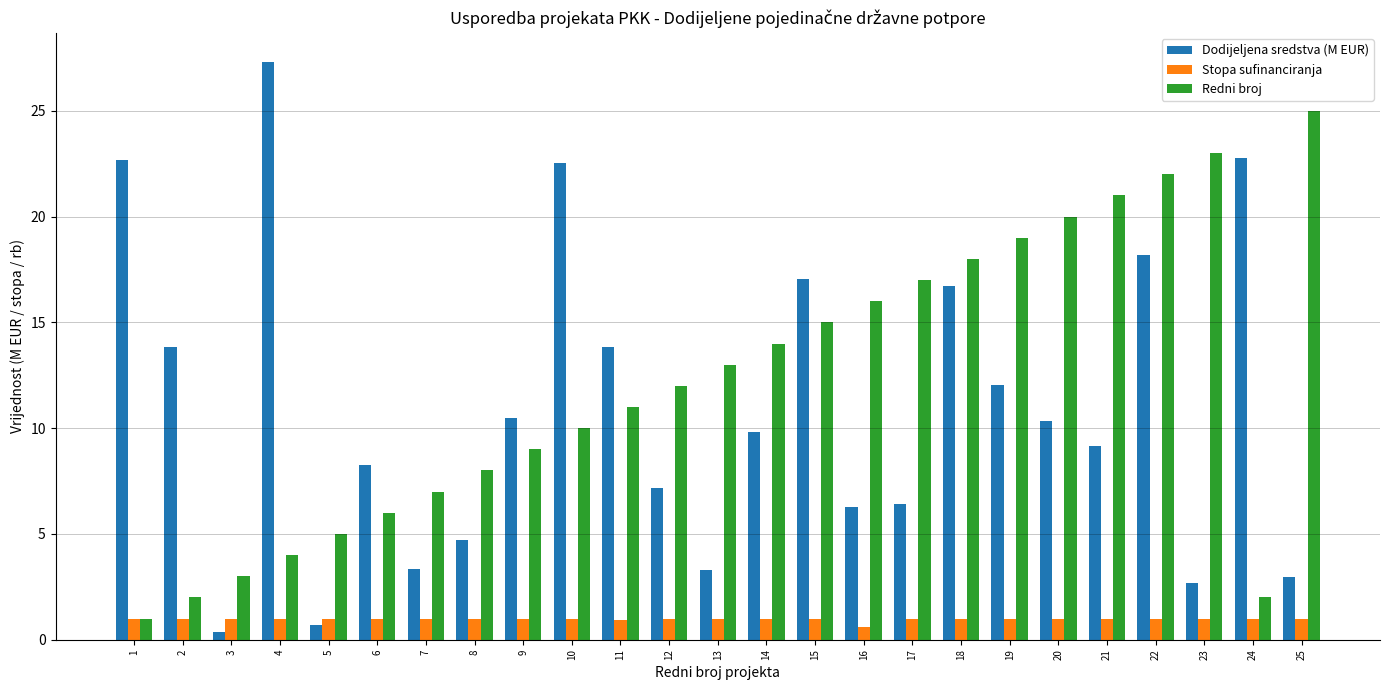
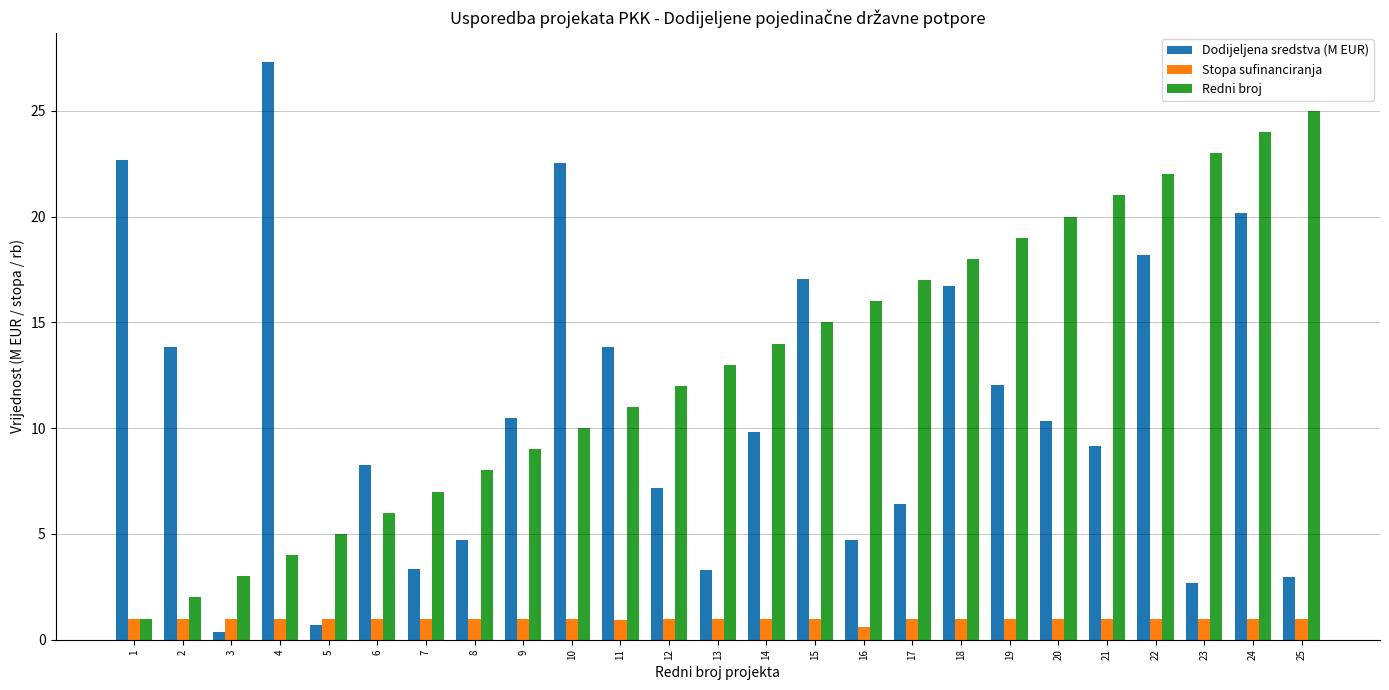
Dodijeljena sredstva (M EUR), 16: 6.3 -> 4.7
Dodijeljena sredstva (M EUR), 24: 22.8 -> 20.2
Redni broj, 24: 2 -> 24
